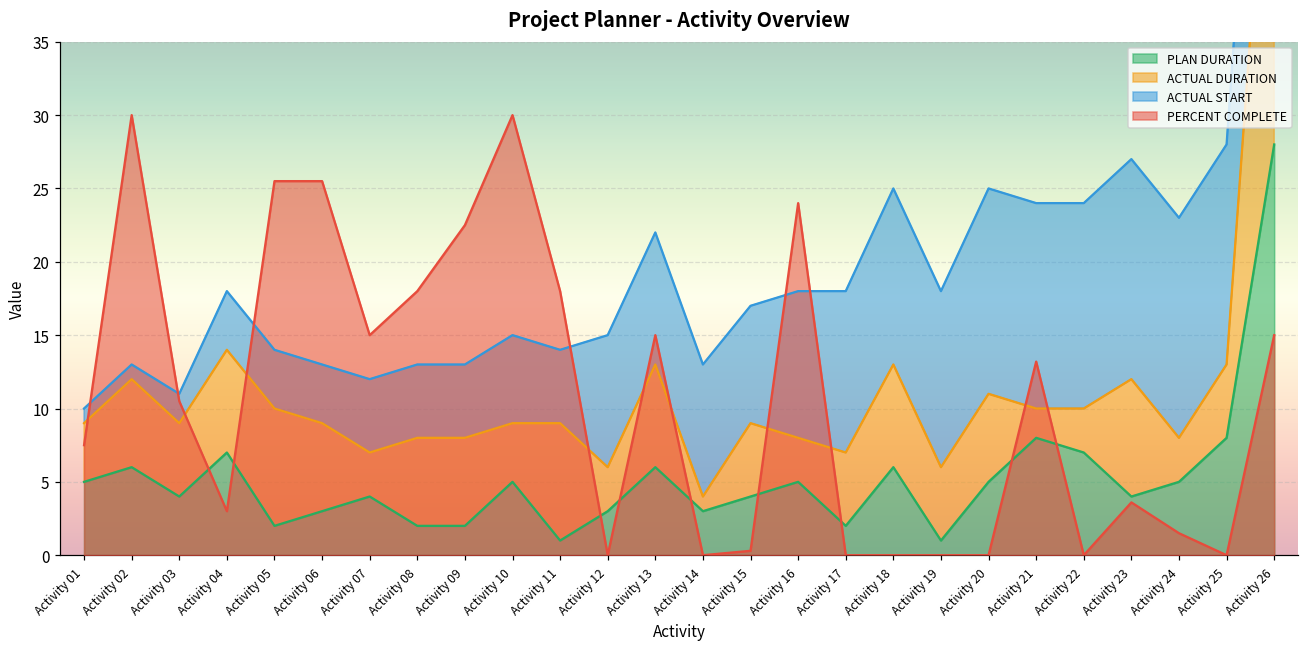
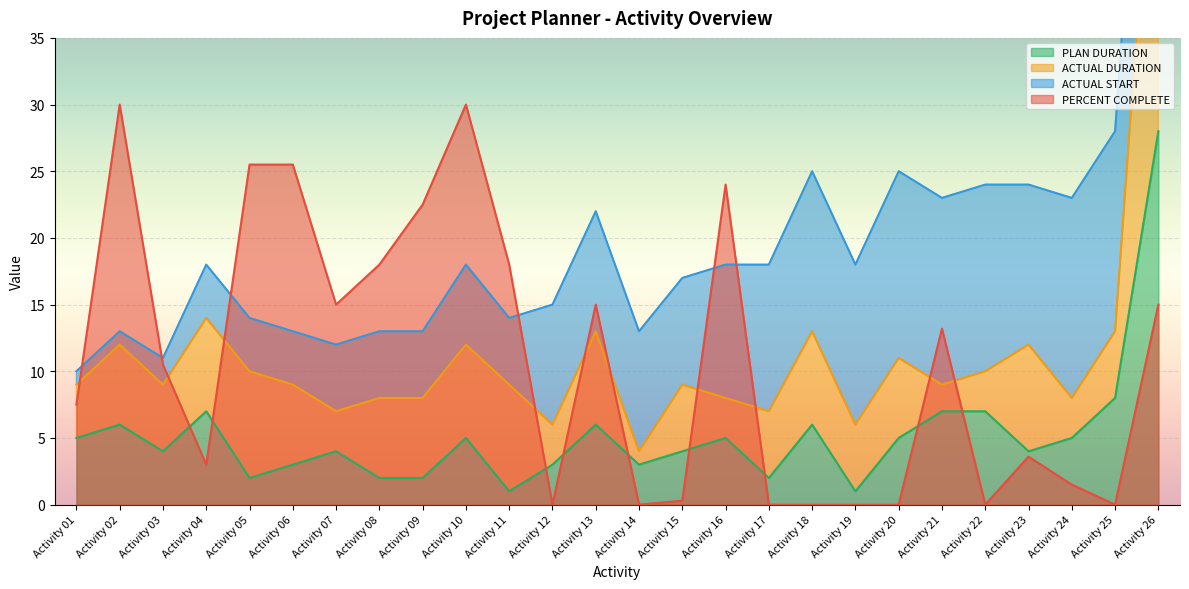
ACTUAL DURATION, Activity 10: 4 -> 7
PLAN DURATION, Activity 21: 8 -> 7
ACTUAL START, Activity 23: 15 -> 12
